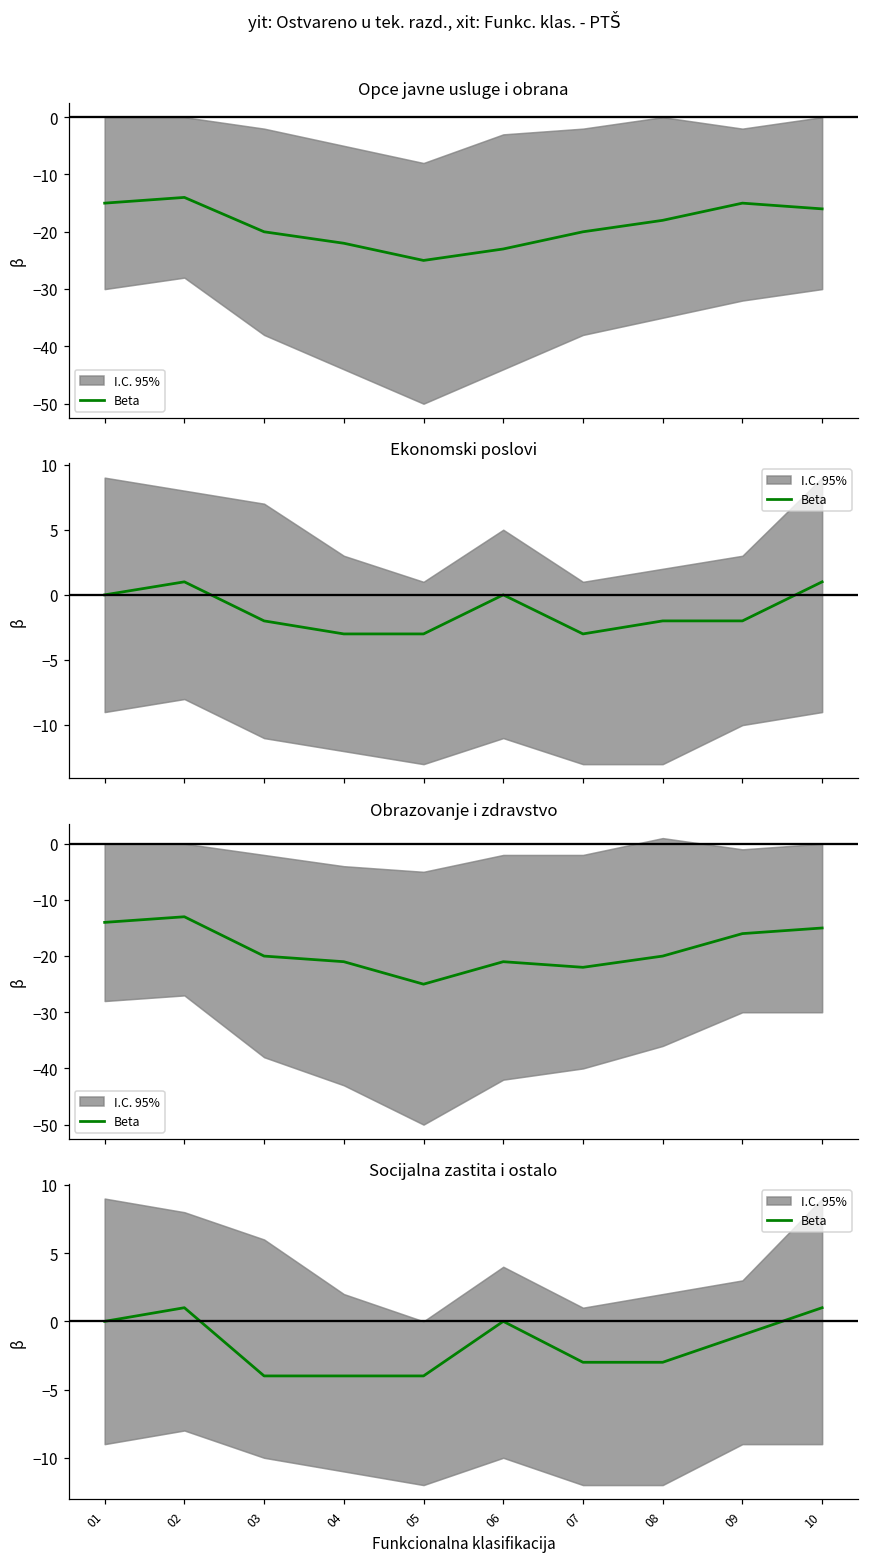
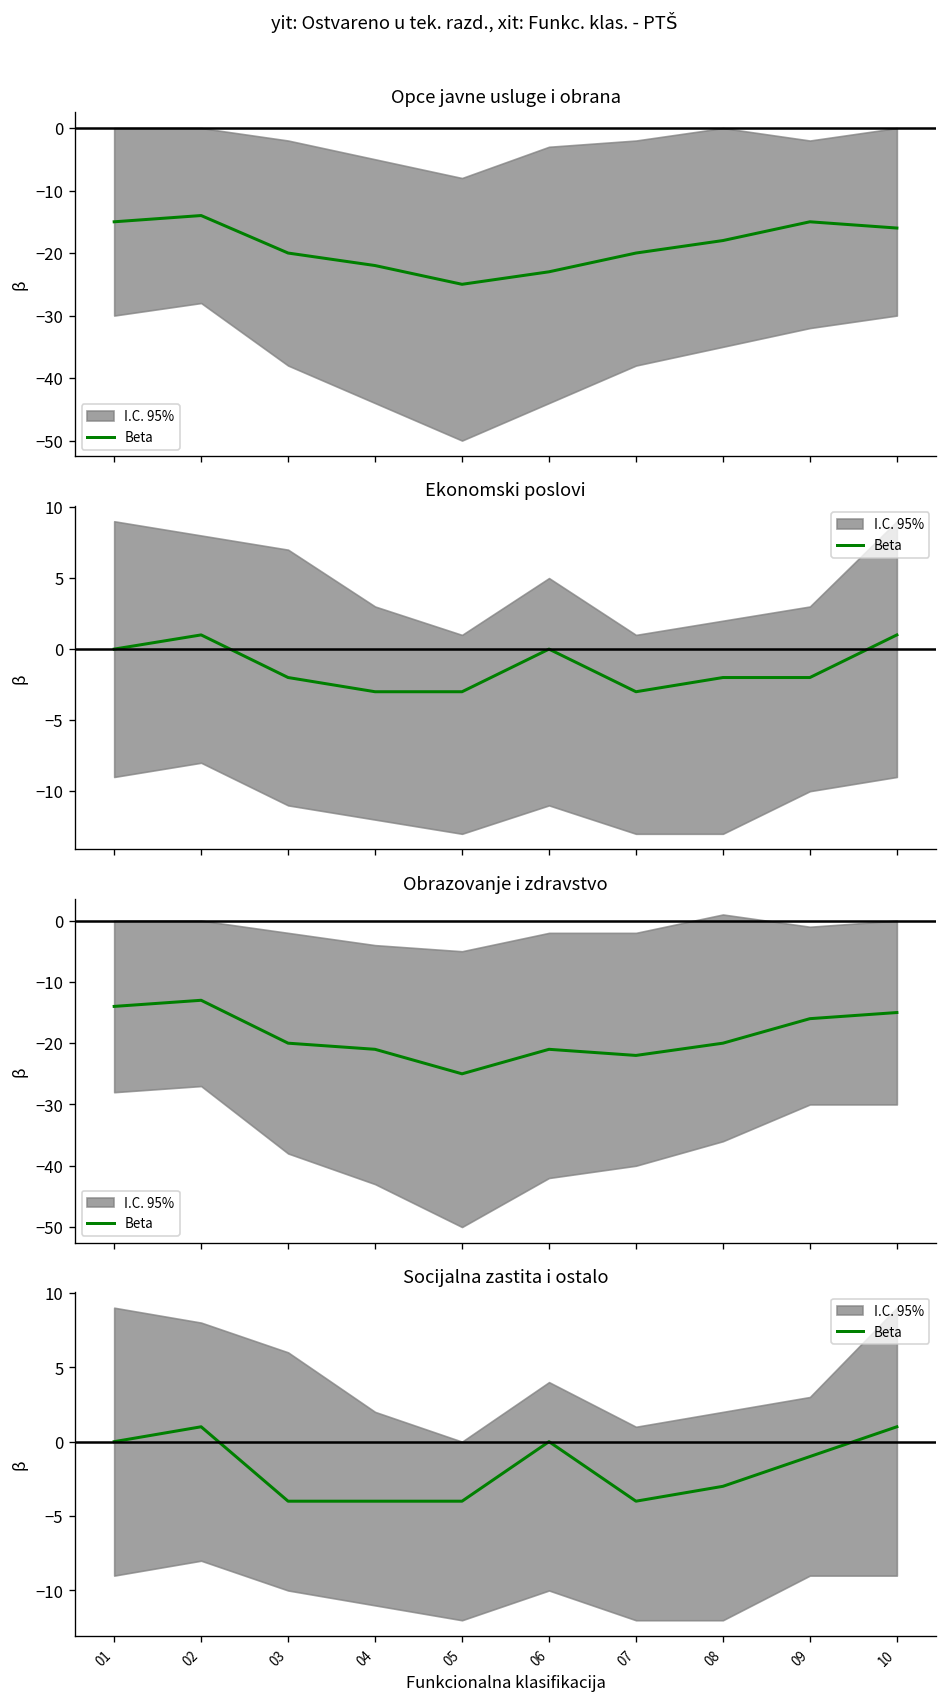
Socijalna zastita i ostalo, Beta, 07: -3 -> -4
